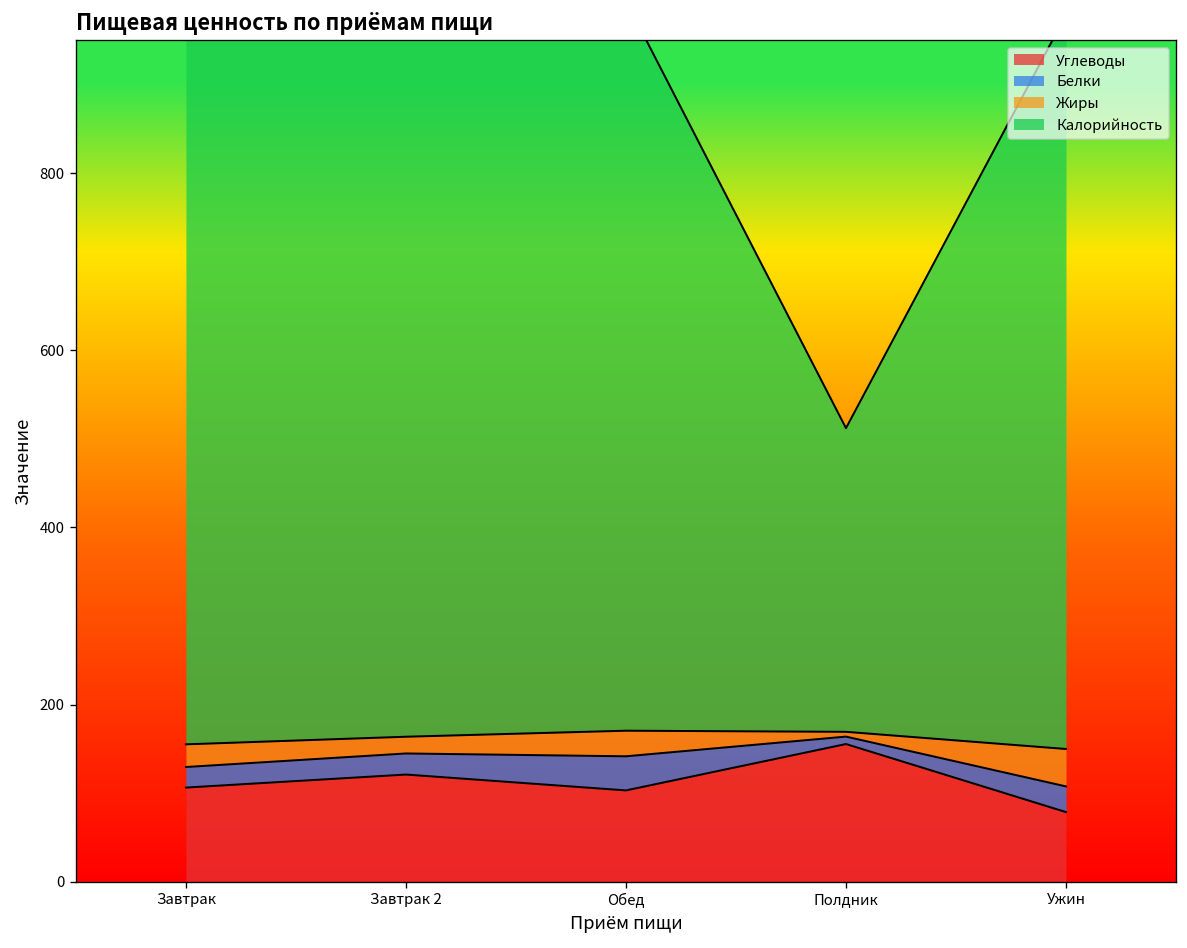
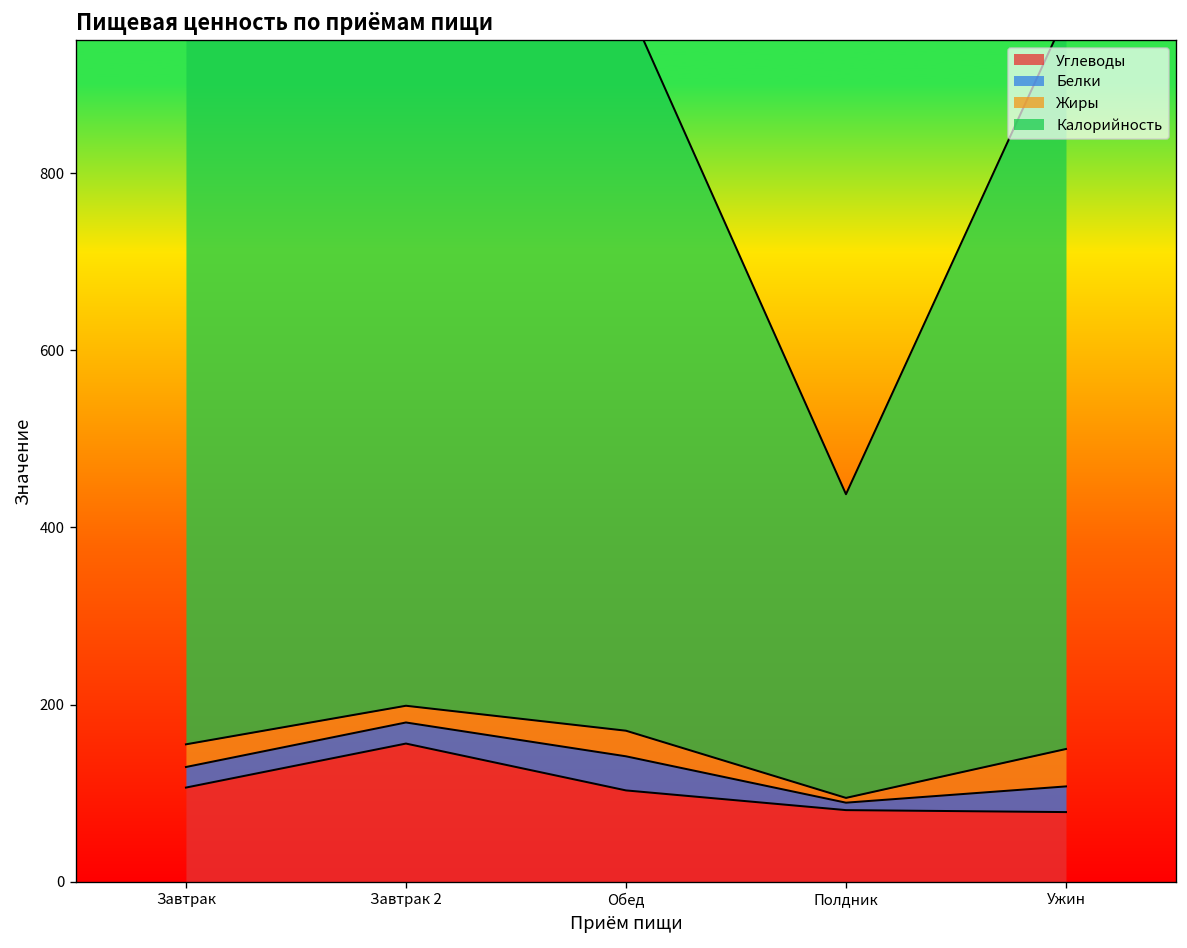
Углеводы, Завтрак 2: 120 -> 160
Углеводы, Полдник: 160 -> 80
